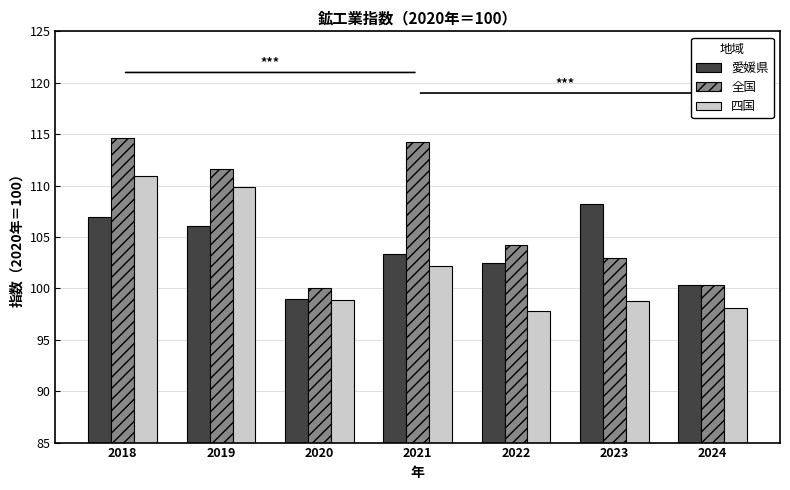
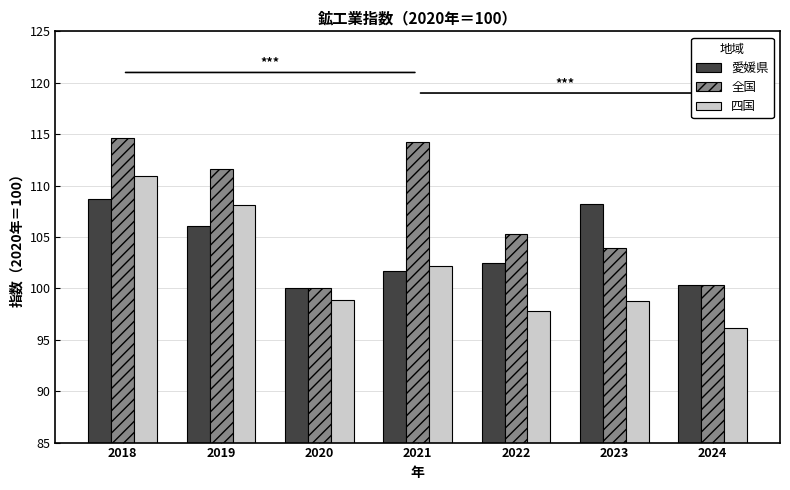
愛媛県, 2018: 106.9 -> 108.7
四国, 2019: 109.9 -> 108.1
愛媛県, 2020: 99 -> 100
愛媛県, 2021: 103.3 -> 101.7
全国, 2022: 104.2 -> 105.3
全国, 2023: 103.0 -> 103.9
四国, 2024: 98.1 -> 96.1
